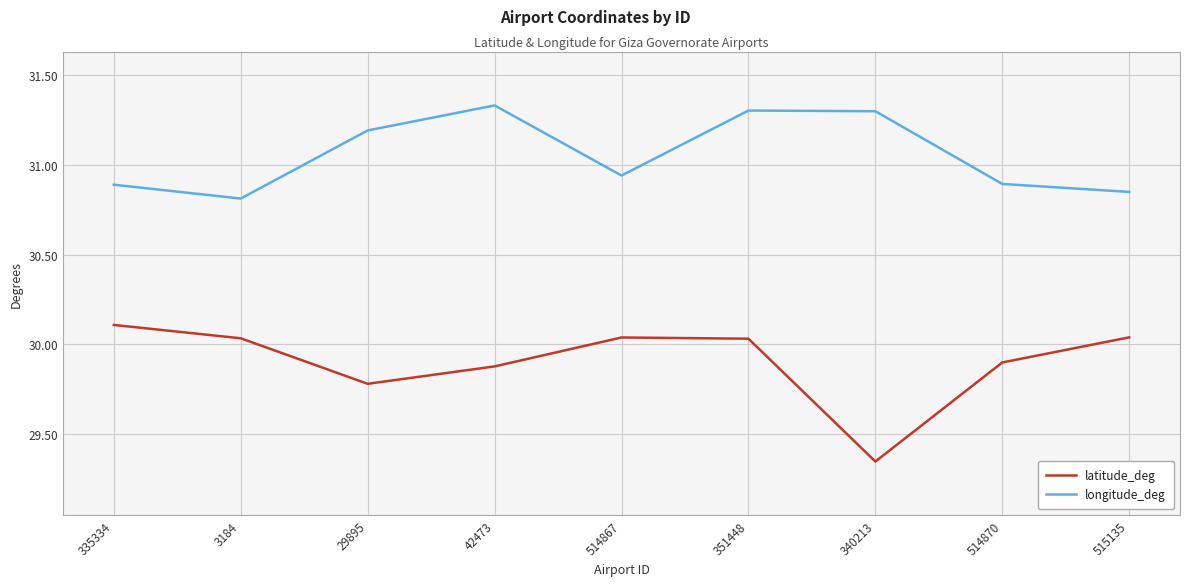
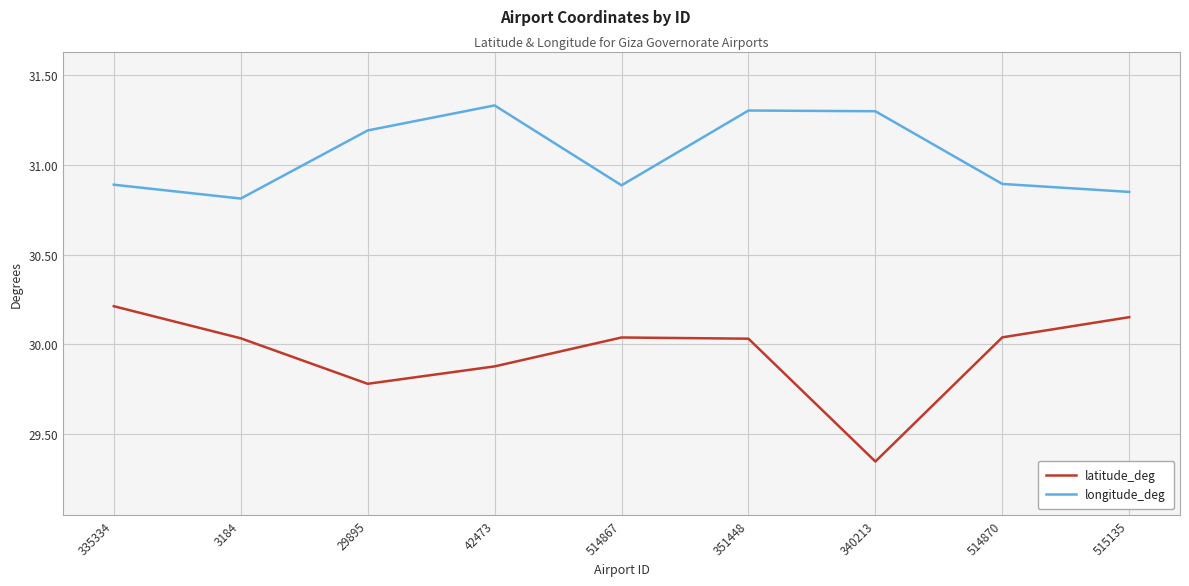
latitude_deg, 335334: 30.11 -> 30.21
longitude_deg, 514867: 30.94 -> 30.89
latitude_deg, 514870: 29.90 -> 30.04
latitude_deg, 515135: 30.04 -> 30.15
